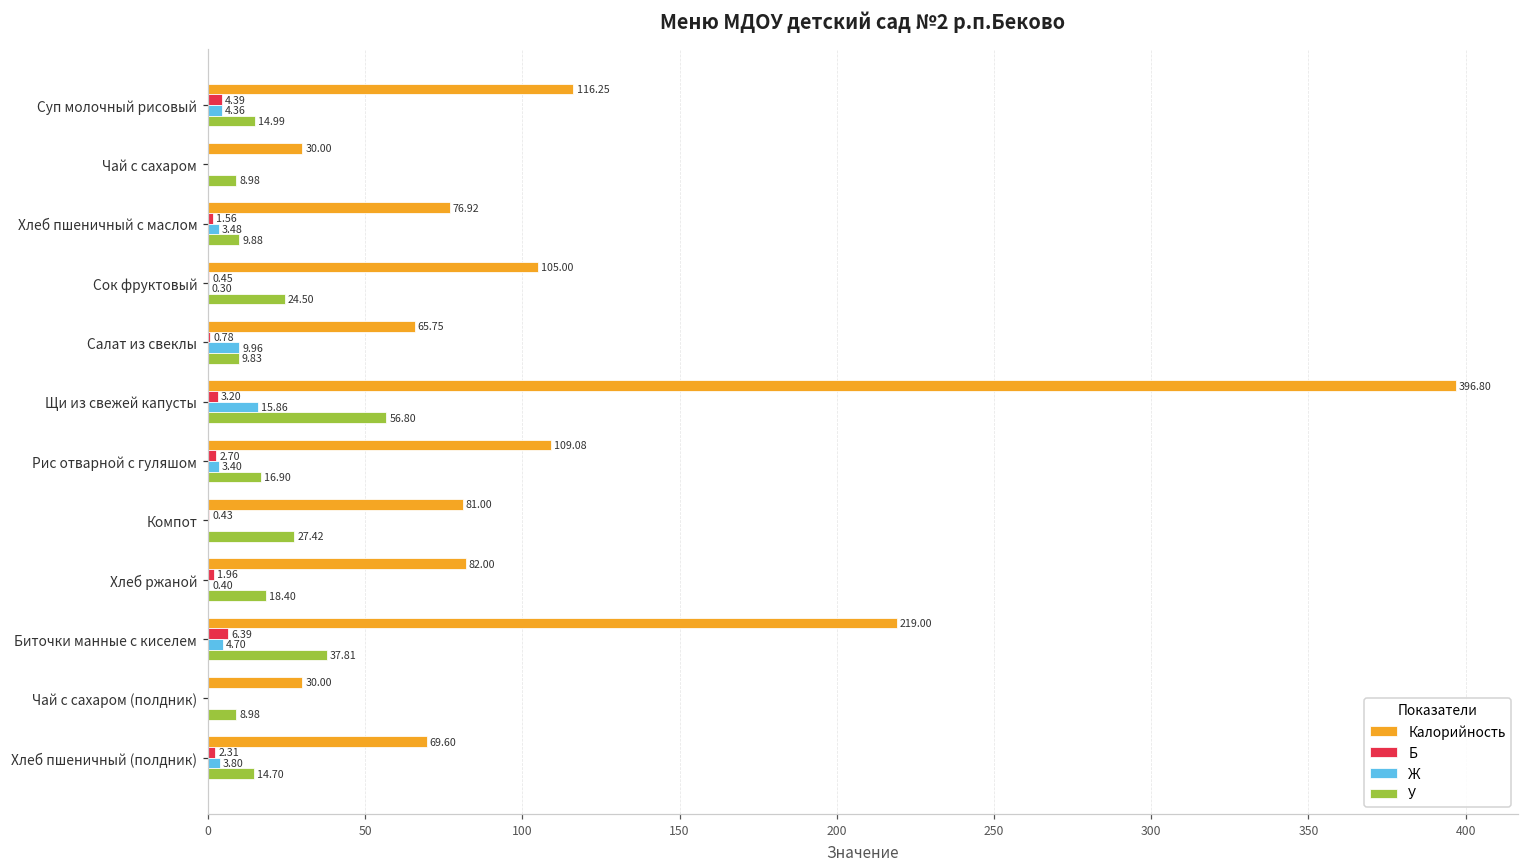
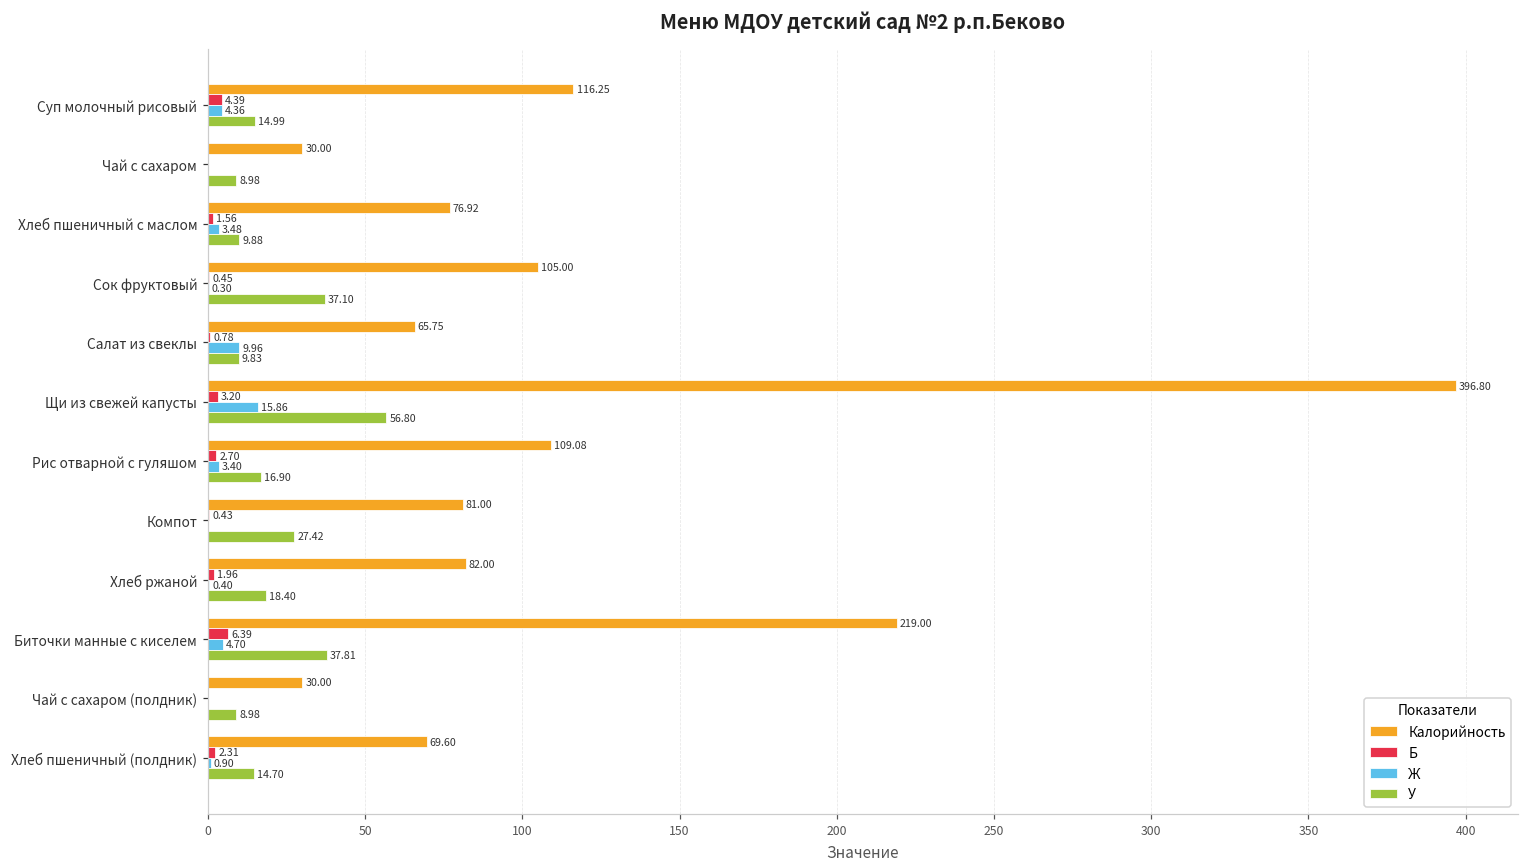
У, Сок фруктовый: 24.50 -> 37.10
Ж, Хлеб пшеничный (полдник): 3.80 -> 0.90
